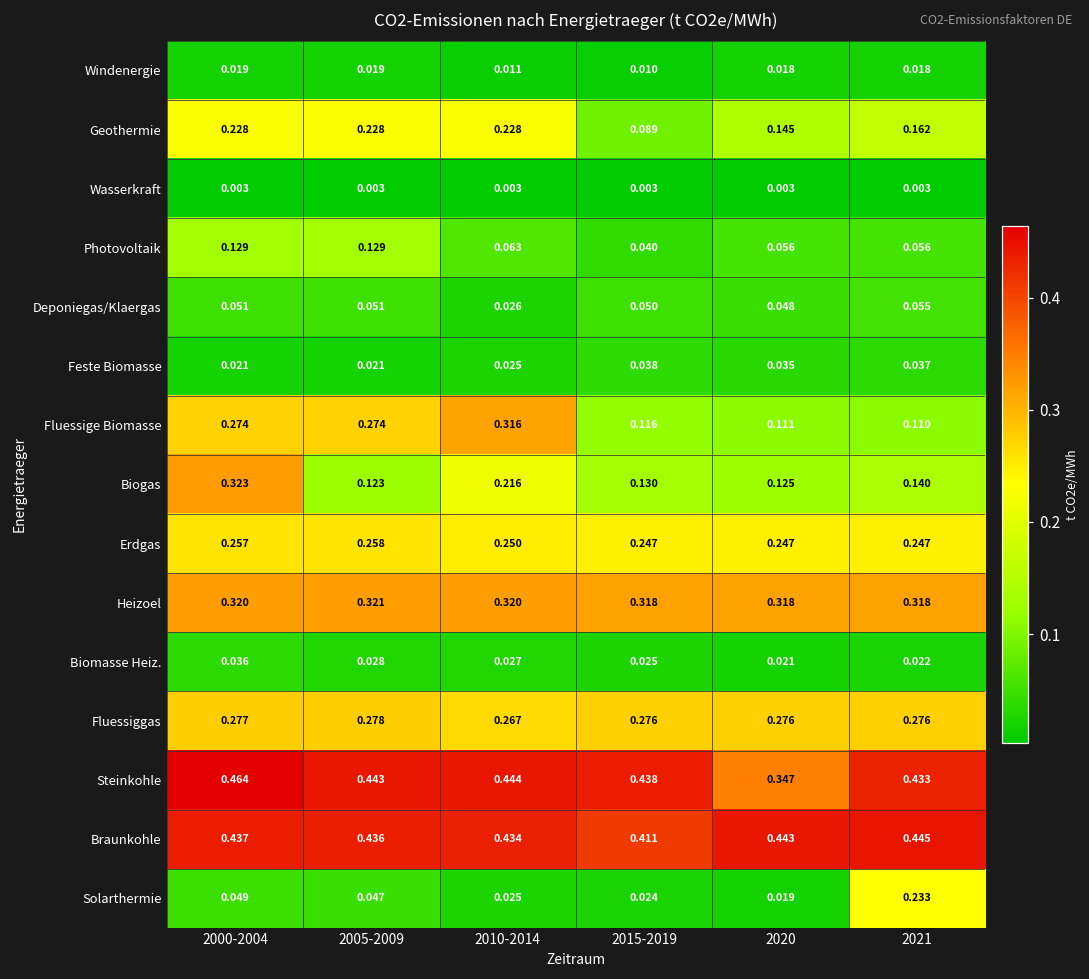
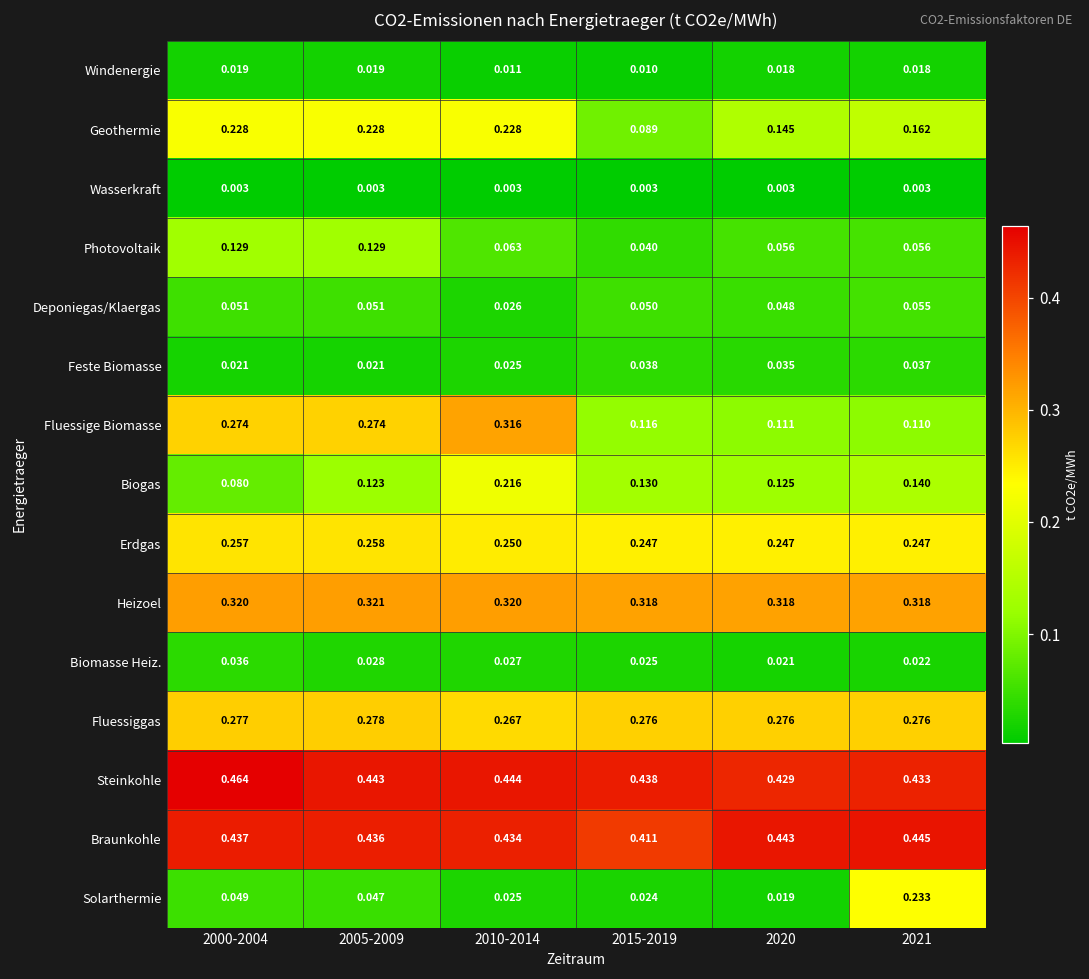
Biogas, 2000-2004: 0.323 -> 0.080
Steinkohle, 2020: 0.347 -> 0.429
